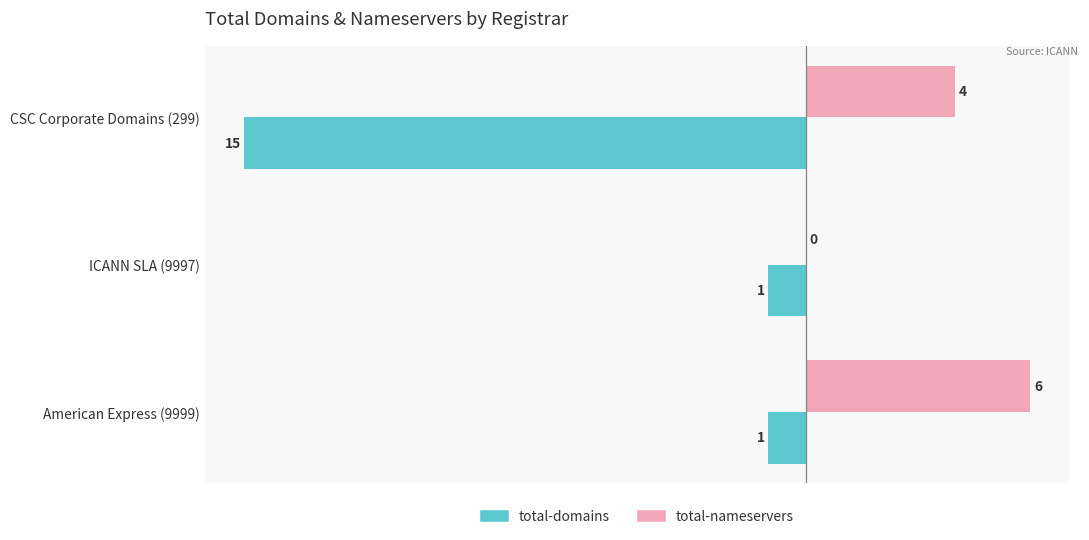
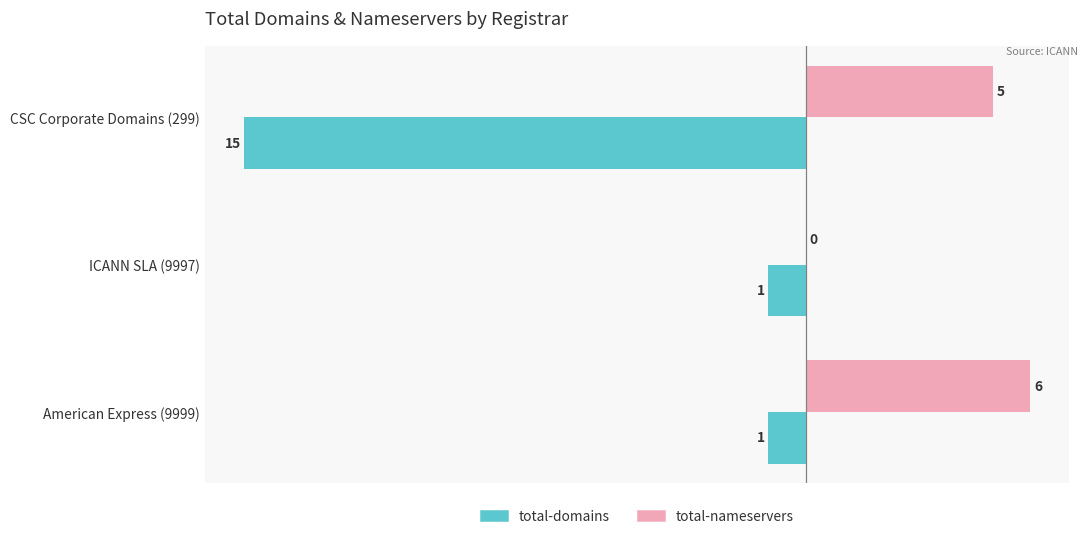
total-nameservers, CSC Corporate Domains (299): 4 -> 5
